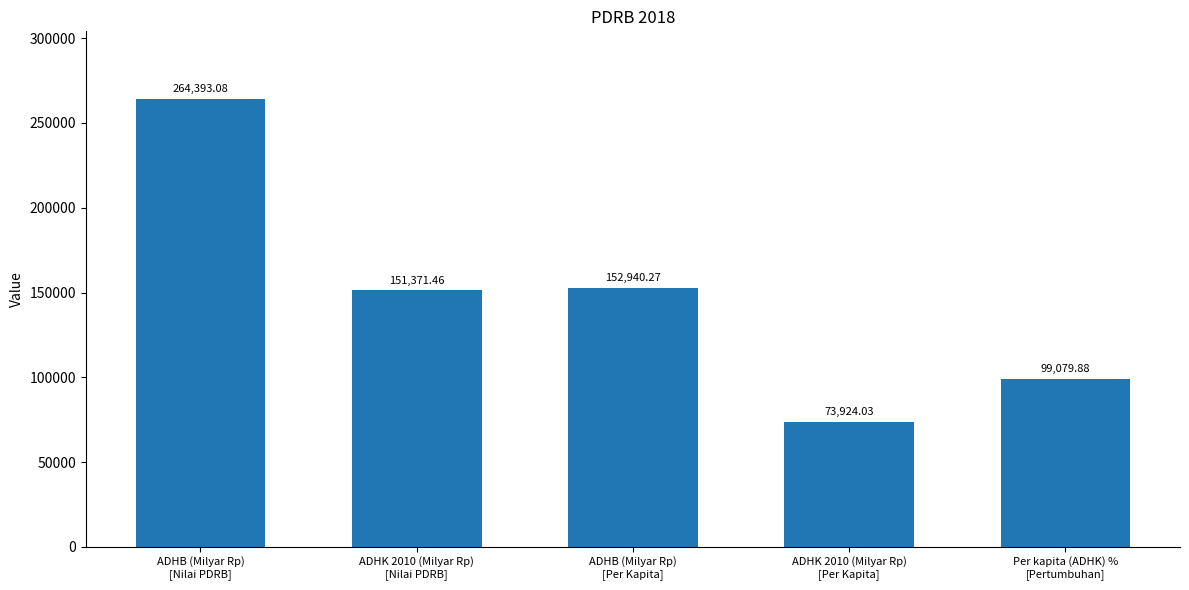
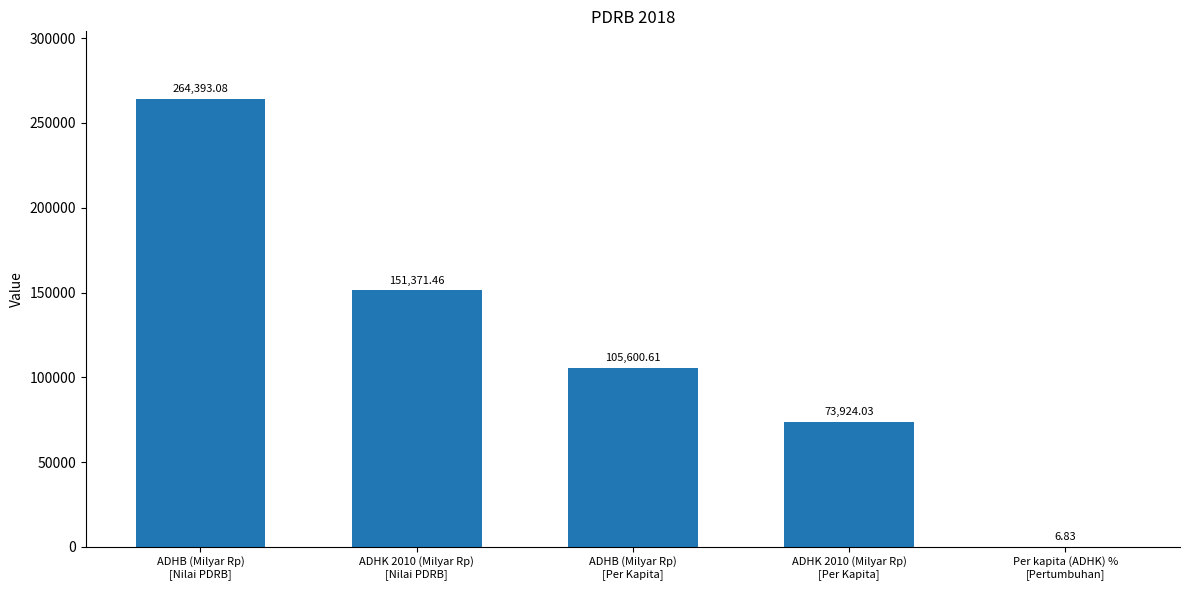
ADHB (Milyar Rp) [Per Kapita]: 152,940.27 -> 105,600.61
Per kapita (ADHK) % [Pertumbuhan]: 99,079.88 -> 6.83
